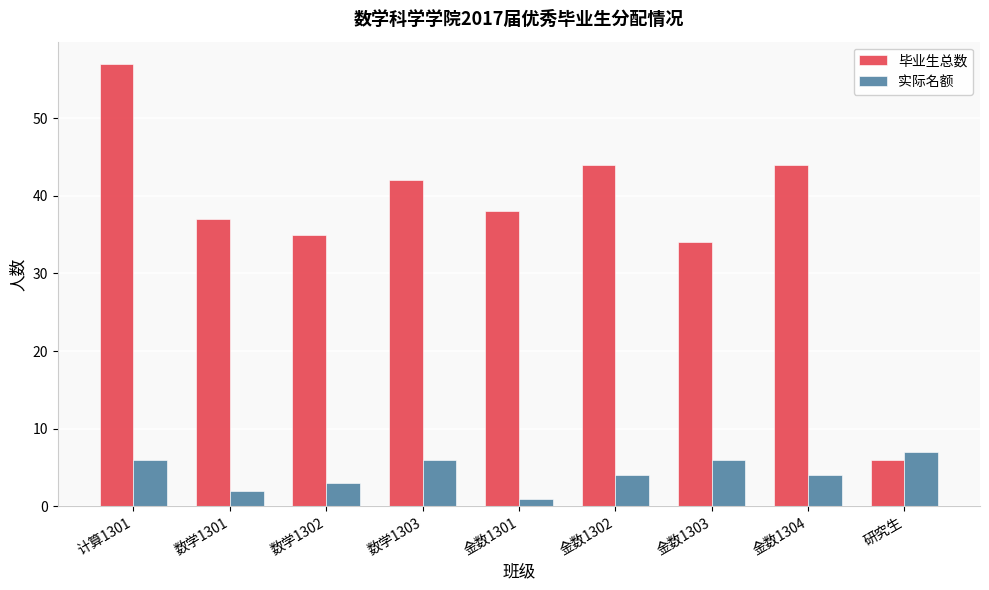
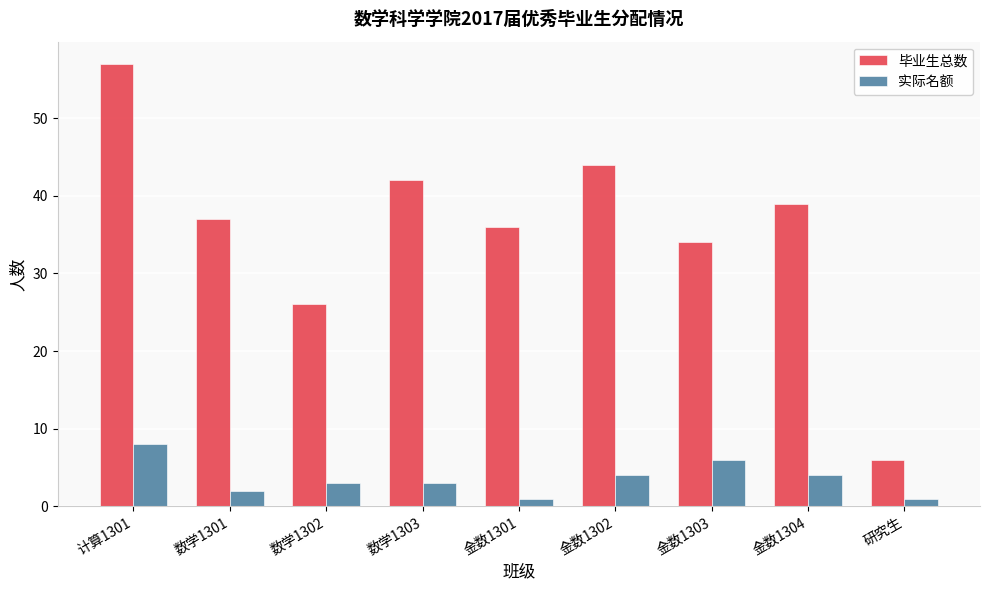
实际名额, 计算1301: 6 -> 8
毕业生总数, 数学1302: 35 -> 26
实际名额, 数学1303: 6 -> 3
毕业生总数, 金数1301: 38 -> 36
毕业生总数, 金数1304: 44 -> 39
实际名额, 研究生: 7 -> 1
